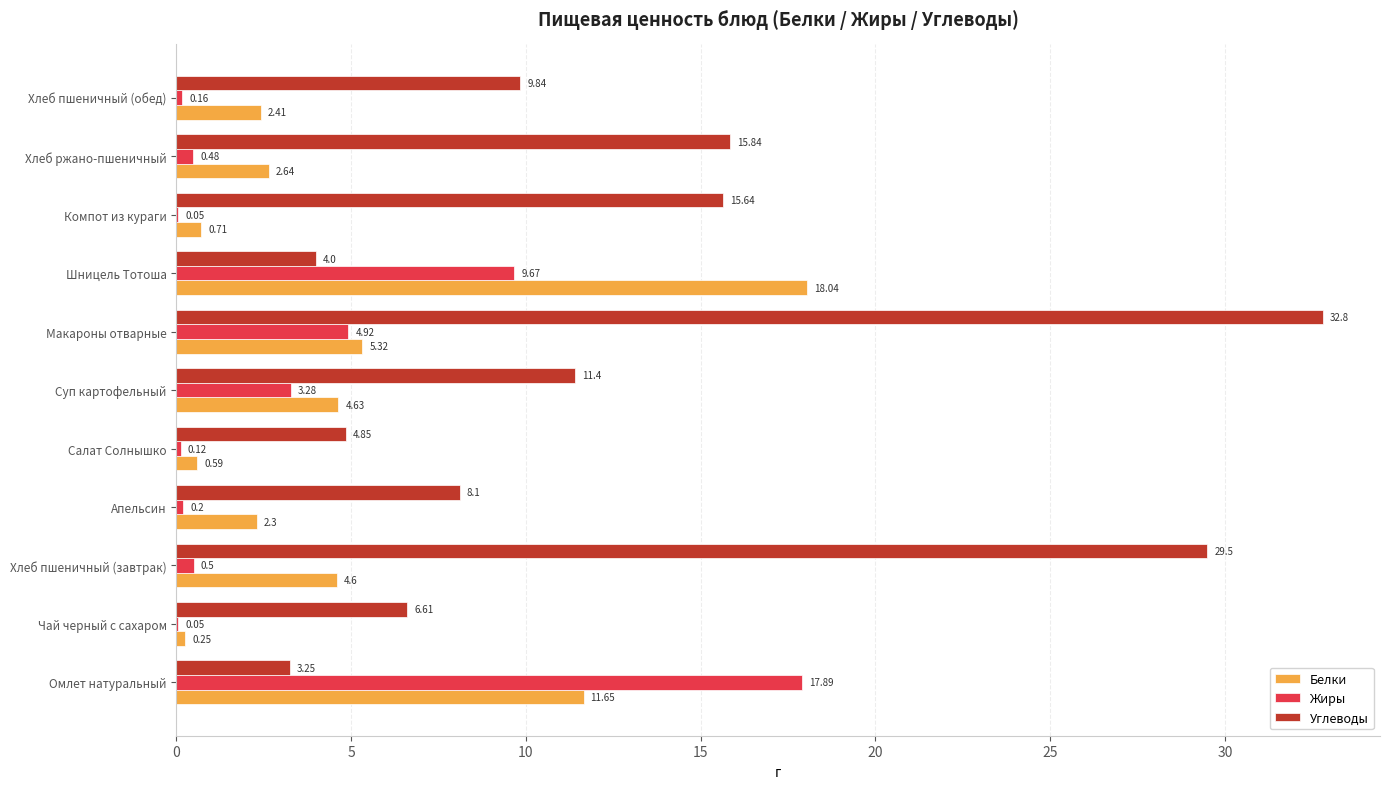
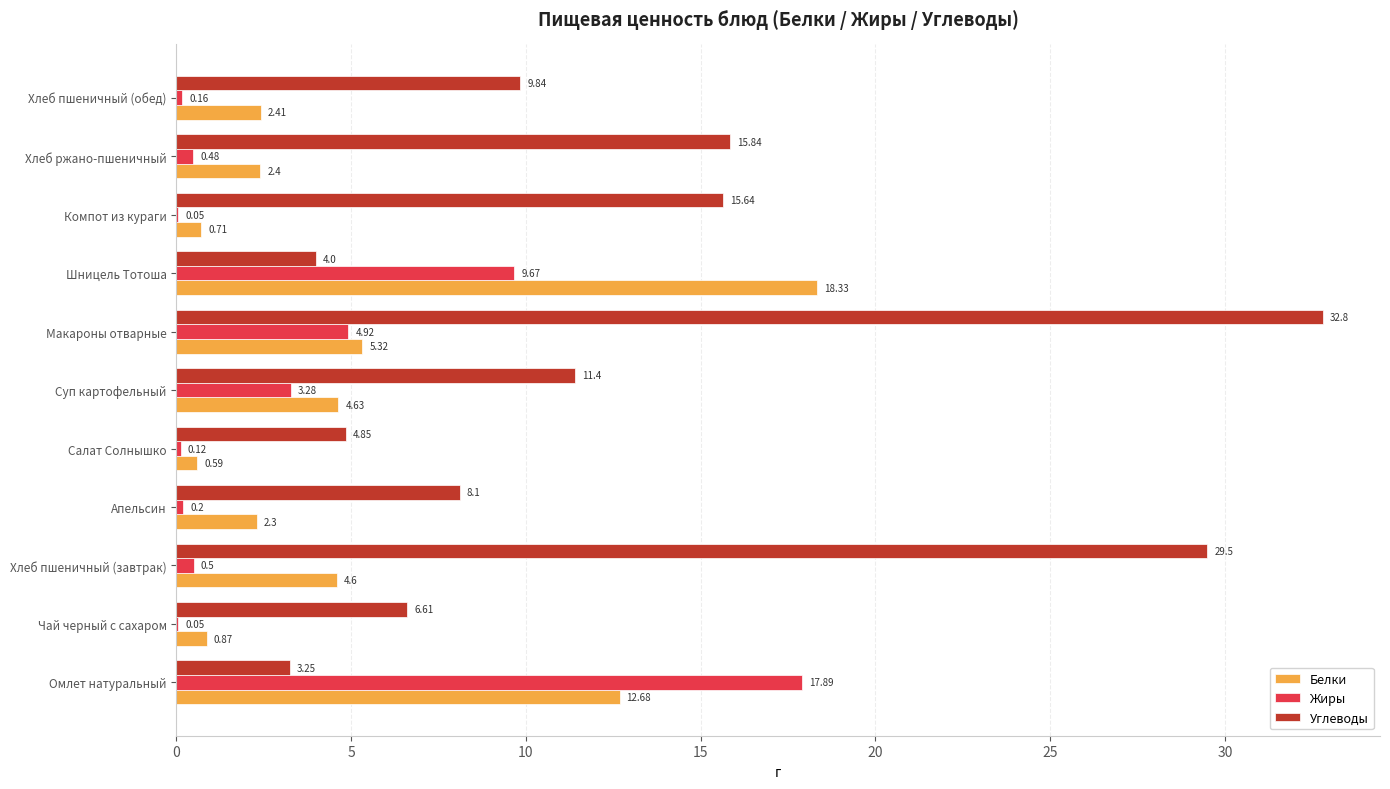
Белки, Хлеб ржано-пшеничный: 2.64 -> 2.4
Белки, Шницель Тотоша: 18.04 -> 18.33
Белки, Чай черный с сахаром: 0.25 -> 0.87
Белки, Омлет натуральный: 11.65 -> 12.68
